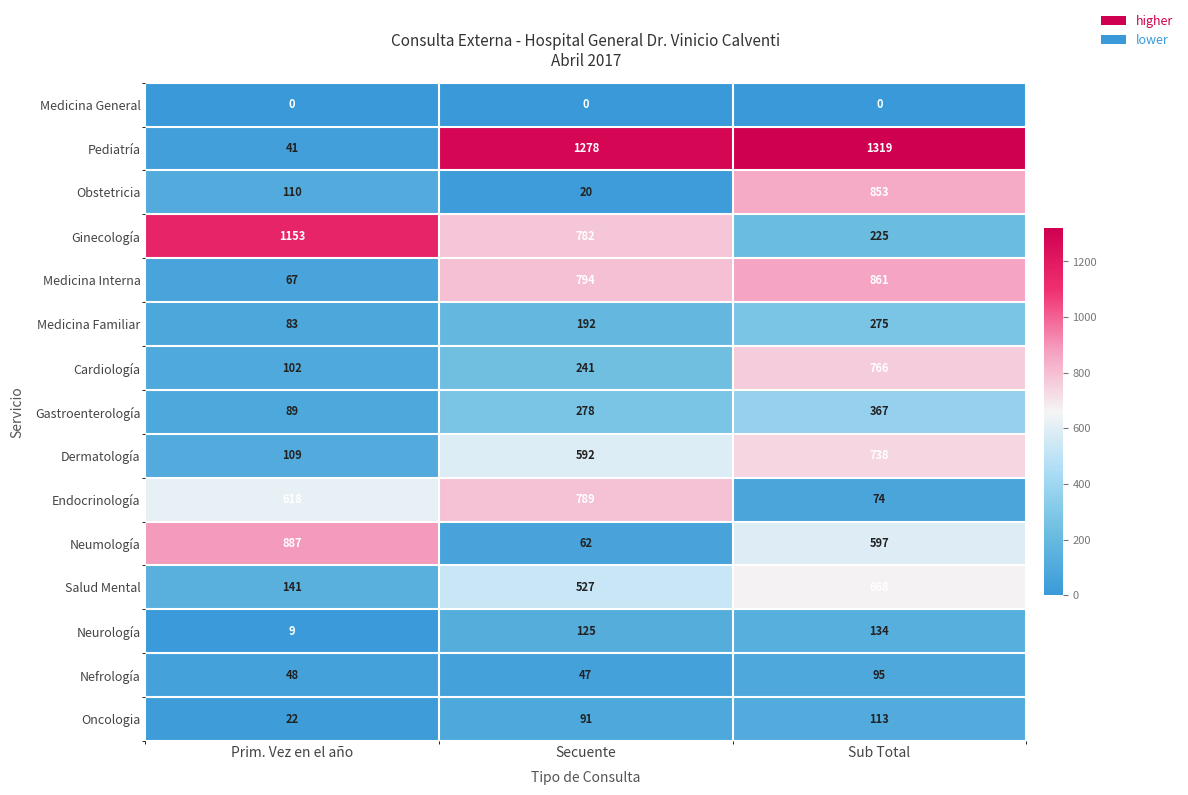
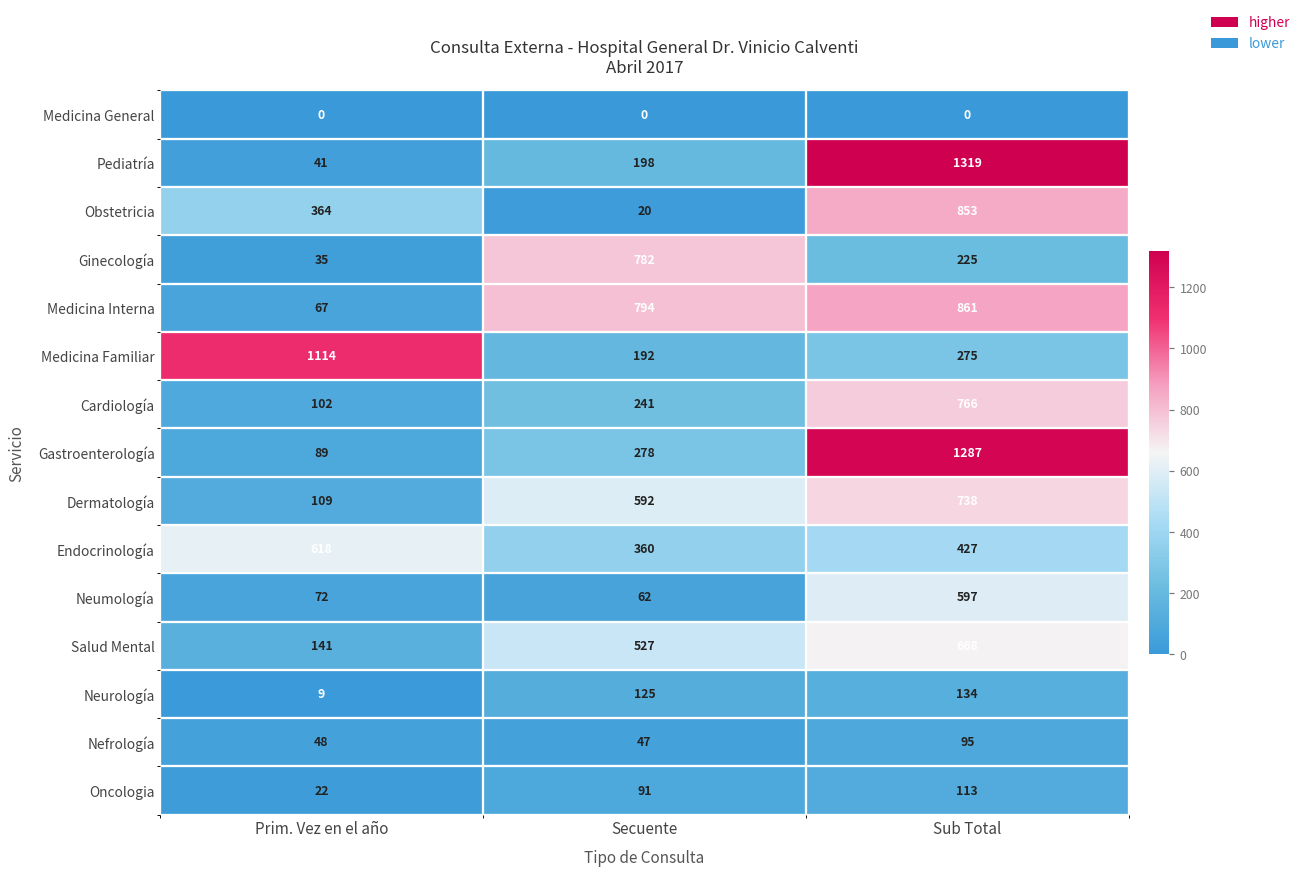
Pediatría, Secuente: 1278 -> 198
Obstetricia, Prim. Vez en el año: 110 -> 364
Ginecología, Prim. Vez en el año: 1153 -> 35
Medicina Familiar, Prim. Vez en el año: 83 -> 1114
Gastroenterología, Sub Total: 367 -> 1287
Endocrinología, Secuente: 789 -> 360
Endocrinología, Sub Total: 74 -> 427
Neumología, Prim. Vez en el año: 887 -> 72
